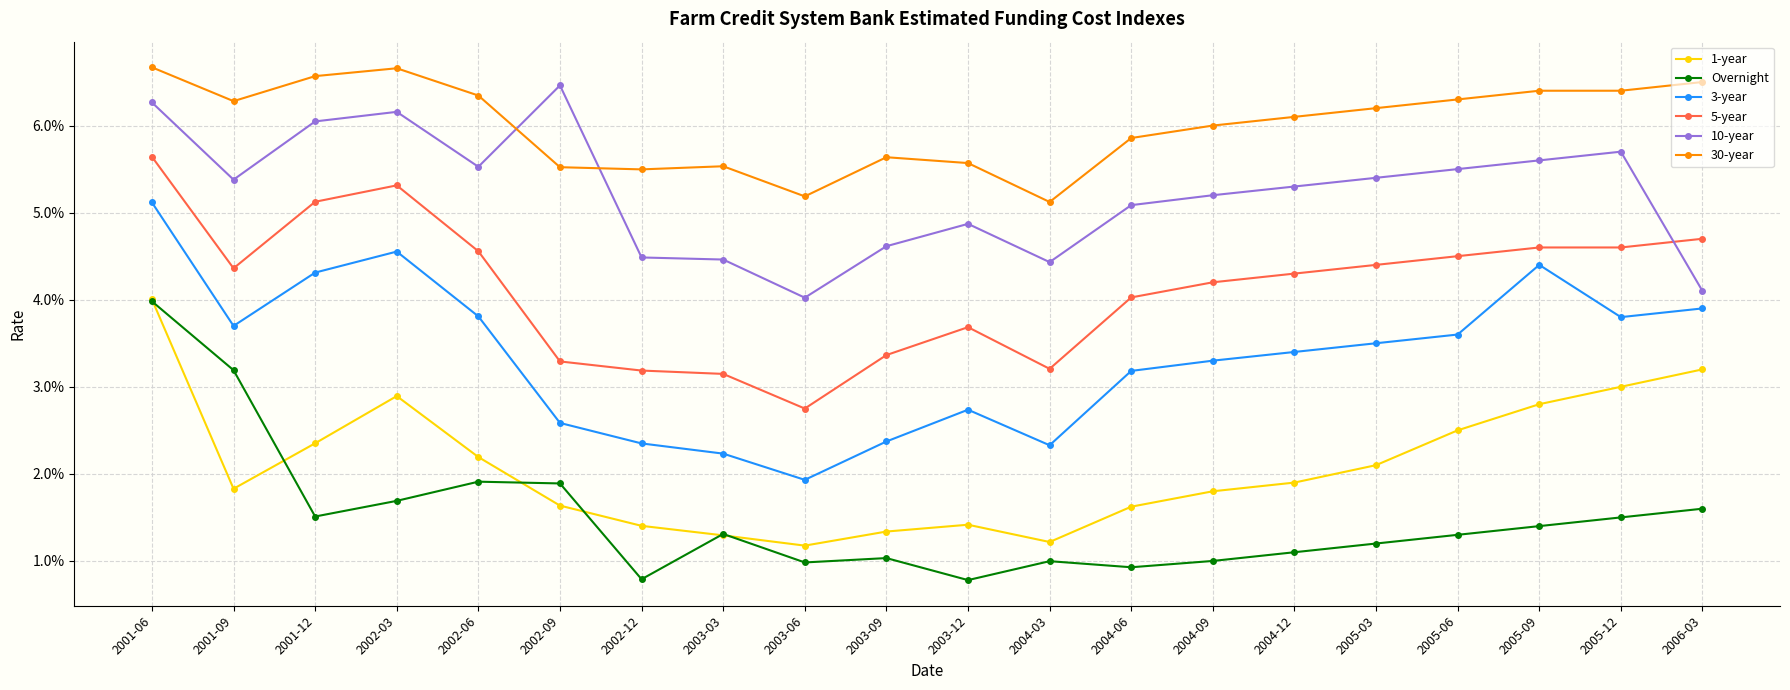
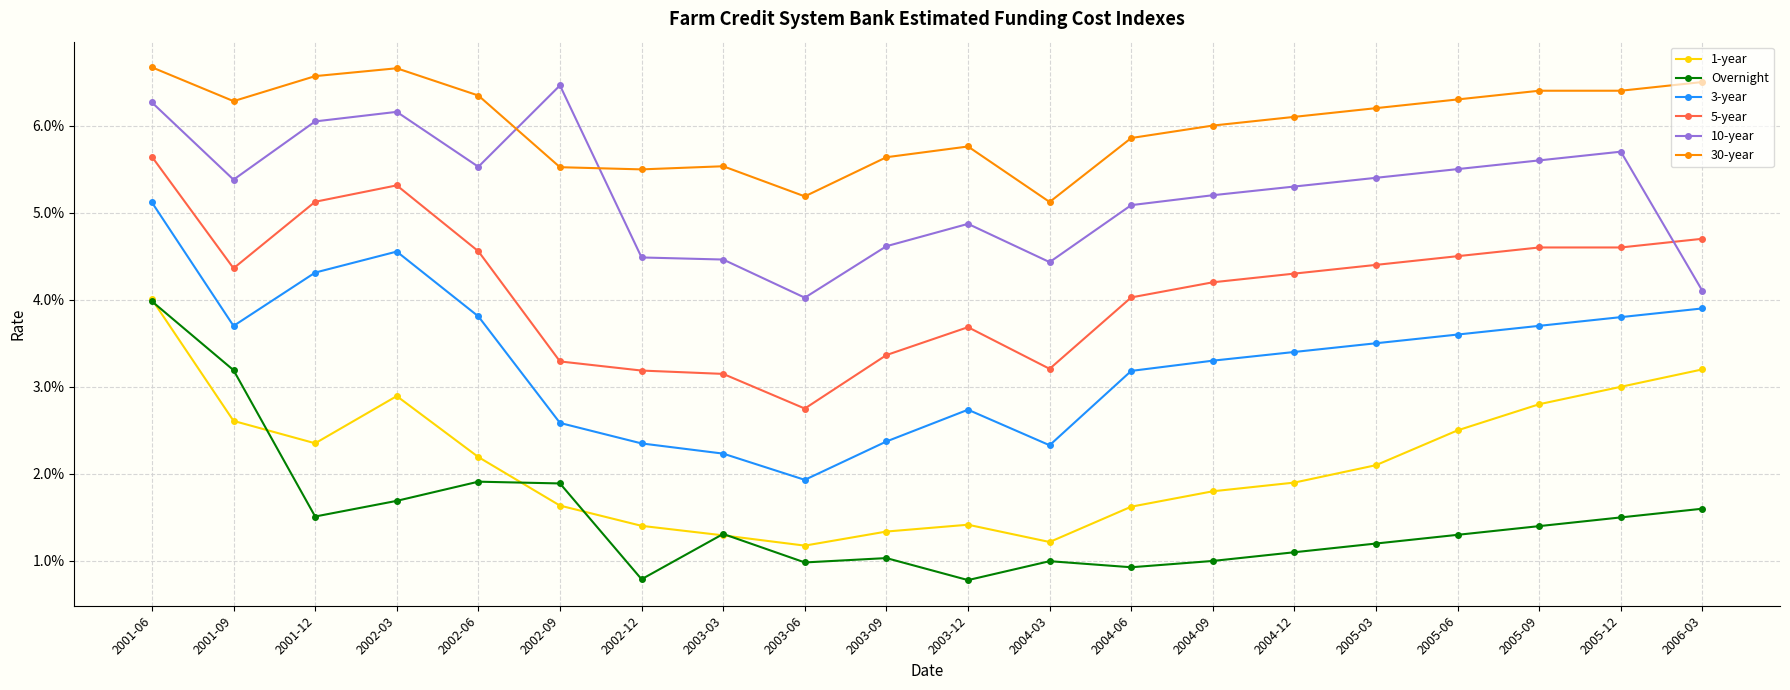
1-year, 2001-09: 1.8% -> 2.6%
30-year, 2003-12: 5.6% -> 5.8%
3-year, 2005-09: 4.4% -> 3.7%
